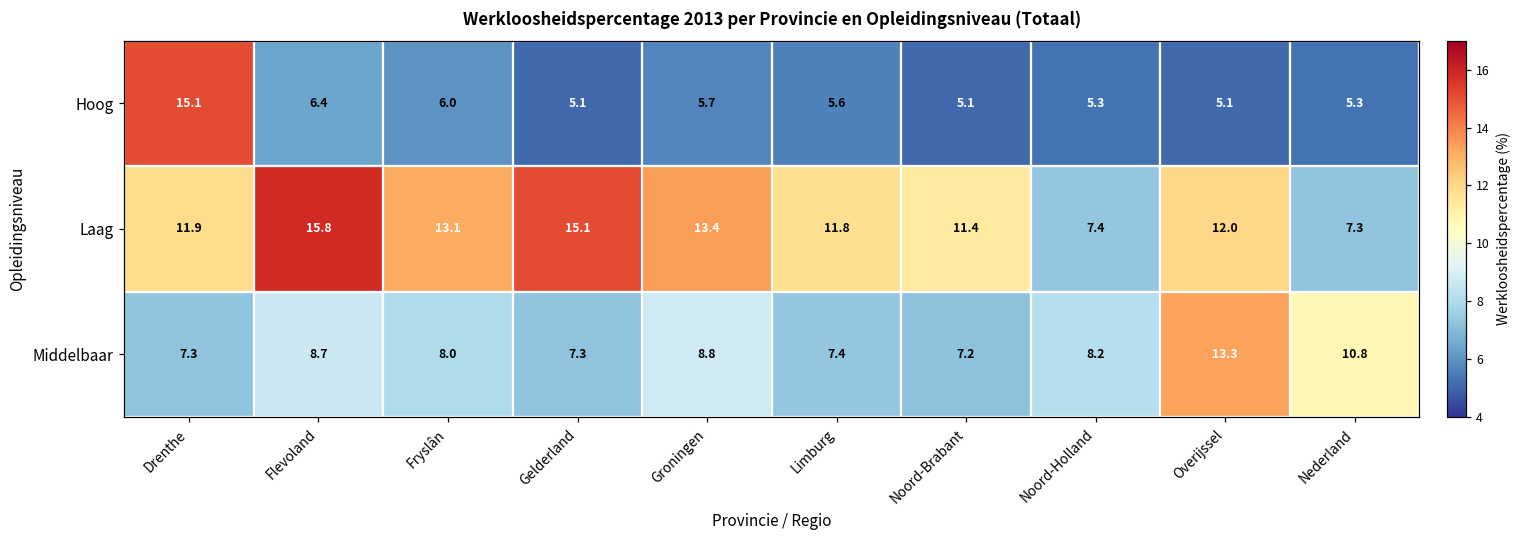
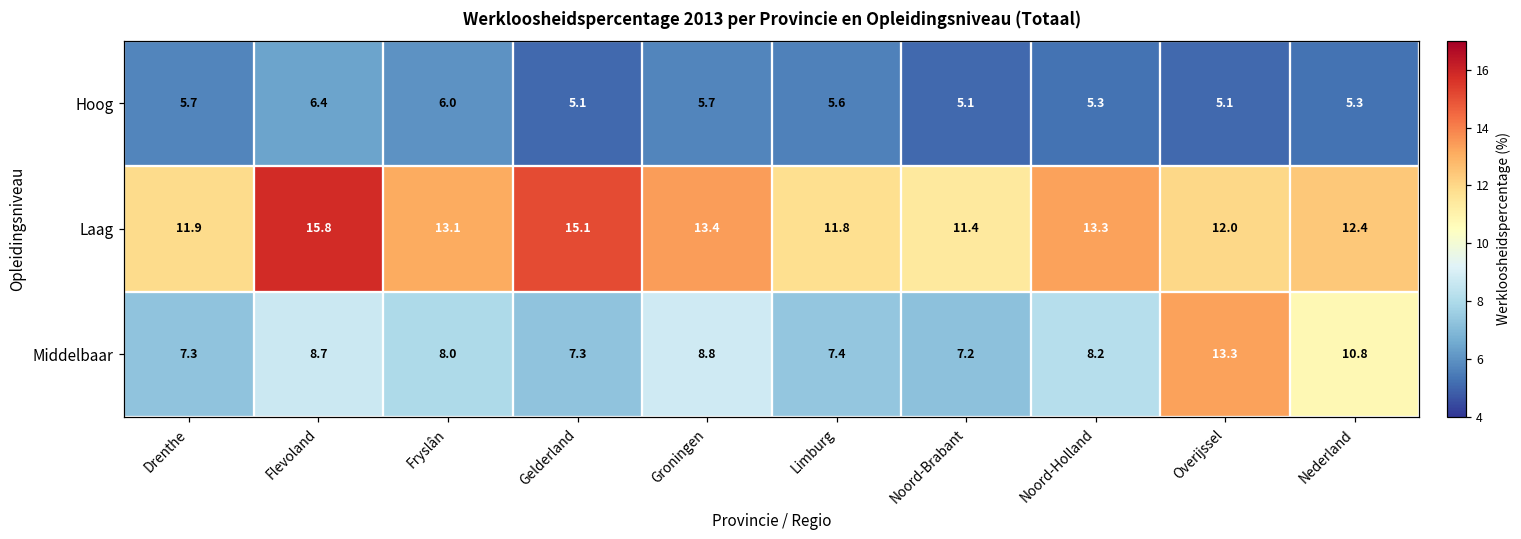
Hoog, Drenthe: 15.1 -> 5.7
Laag, Noord-Holland: 7.4 -> 13.3
Laag, Nederland: 7.3 -> 12.4
